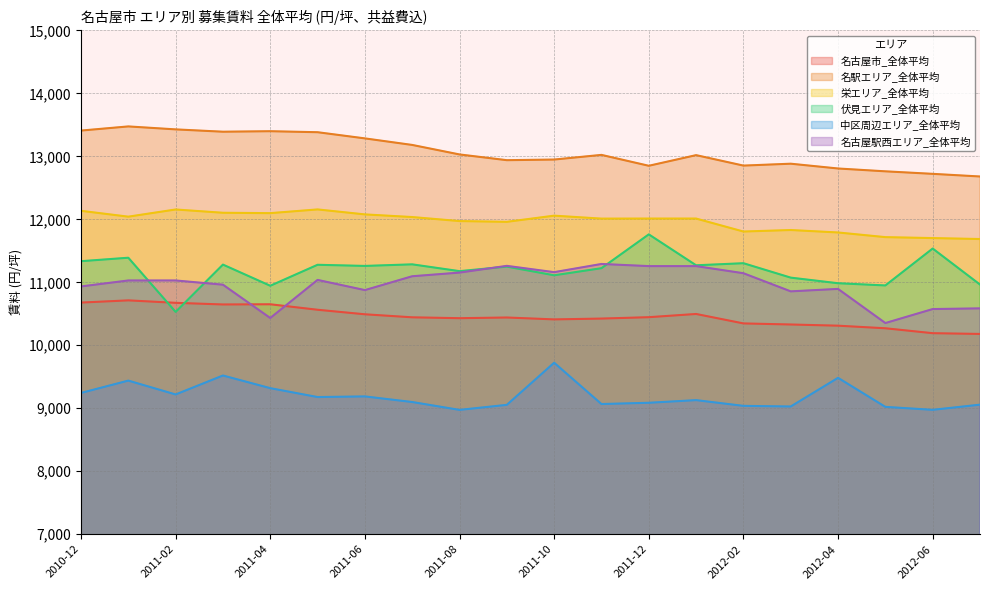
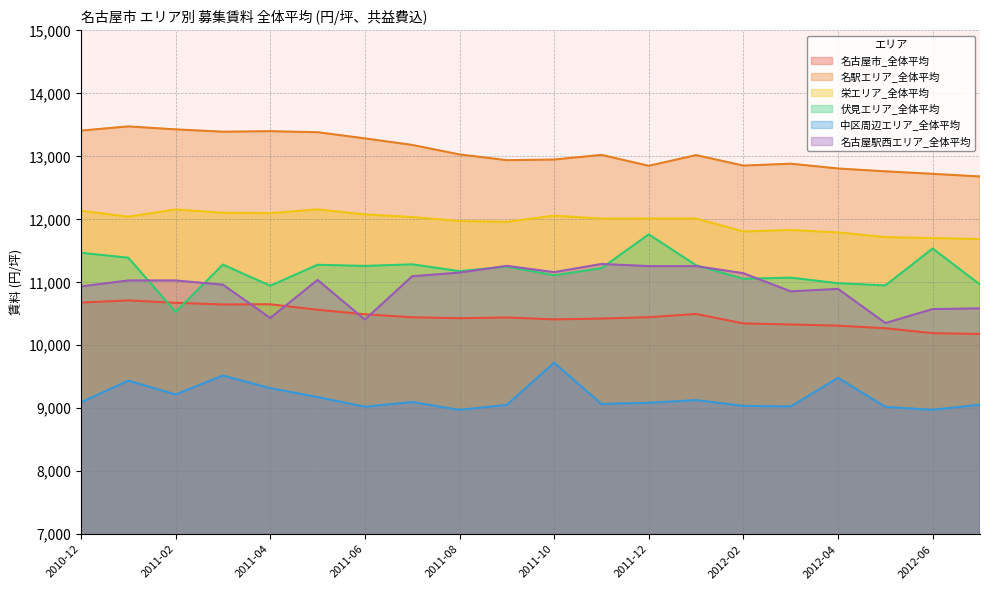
伏見エリア_全体平均, 2010-12: 11,300 -> 11,500
中区周辺エリア_全体平均, 2010-12: 9,200 -> 9,100
中区周辺エリア_全体平均, 2011-06: 9,200 -> 9,000
名古屋駅西エリア_全体平均, 2011-06: 10,900 -> 10,400
伏見エリア_全体平均, 2012-02: 11,300 -> 11,100
